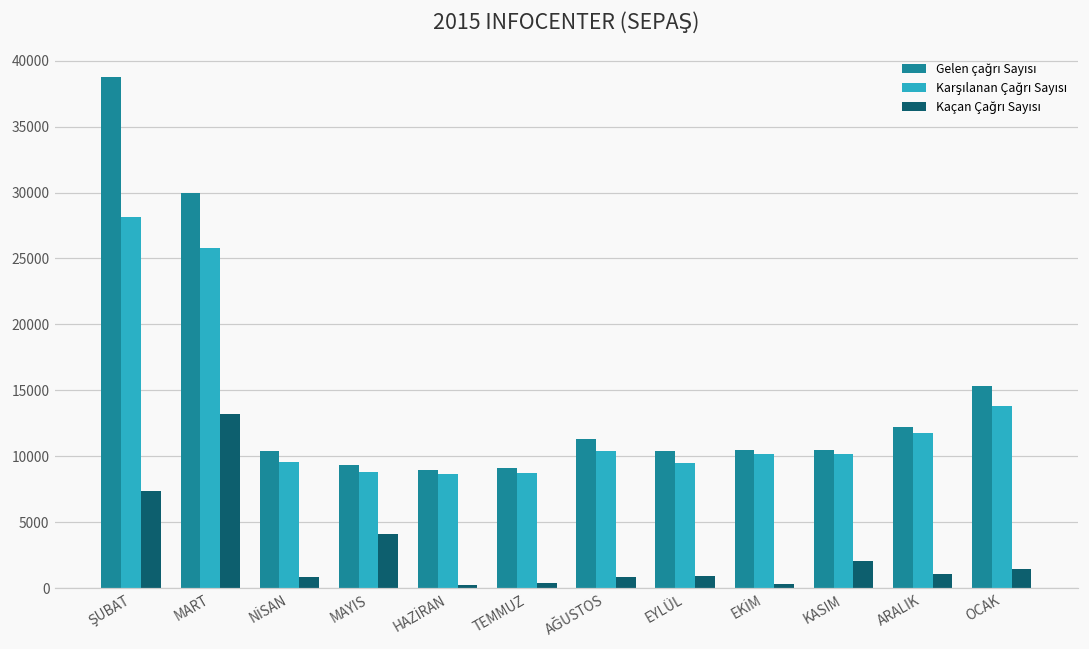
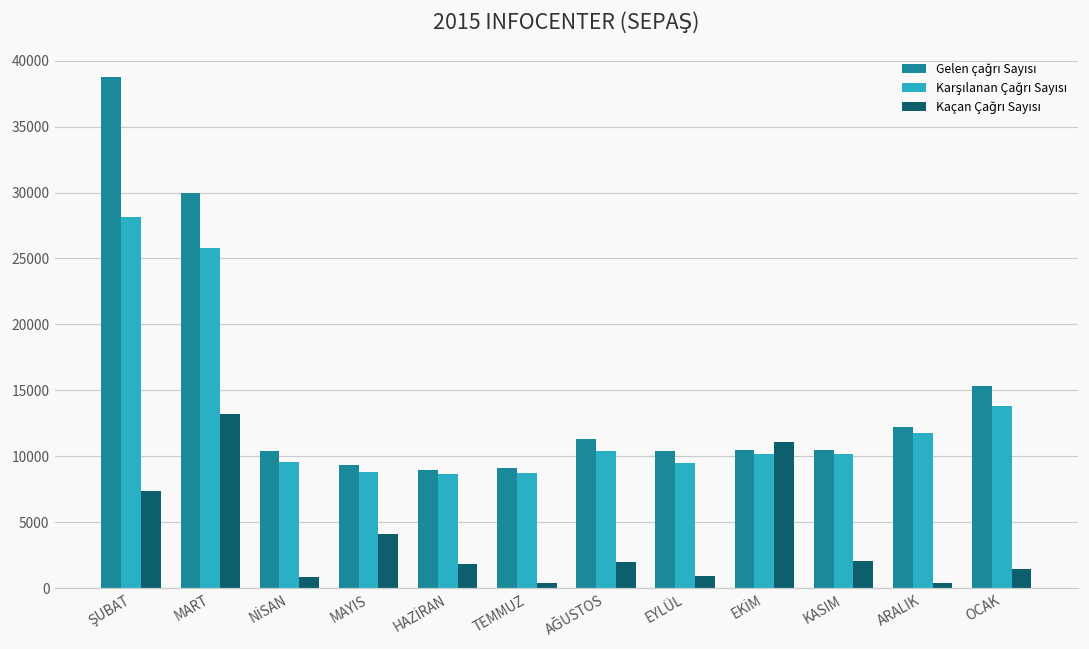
Kaçan Çağrı Sayısı, HAZİRAN: 300 -> 1900
Kaçan Çağrı Sayısı, AĞUSTOS: 800 -> 2000
Kaçan Çağrı Sayısı, EKİM: 300 -> 11100
Kaçan Çağrı Sayısı, ARALIK: 1100 -> 400
